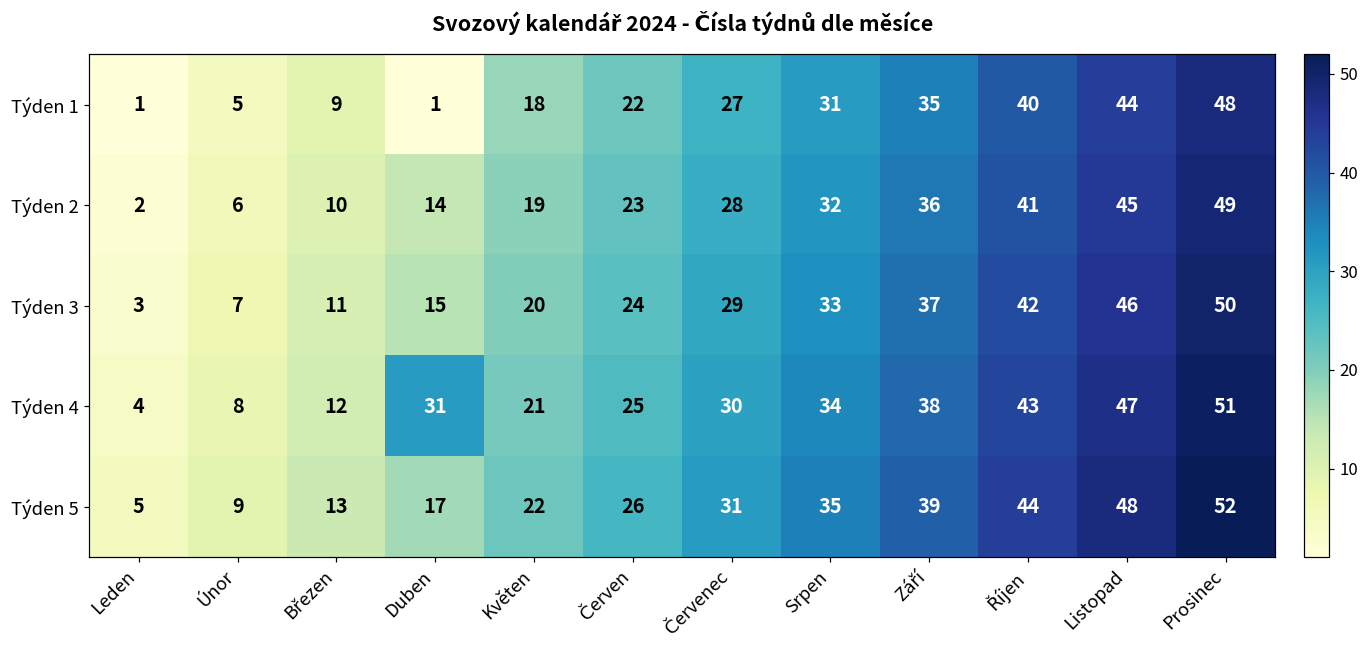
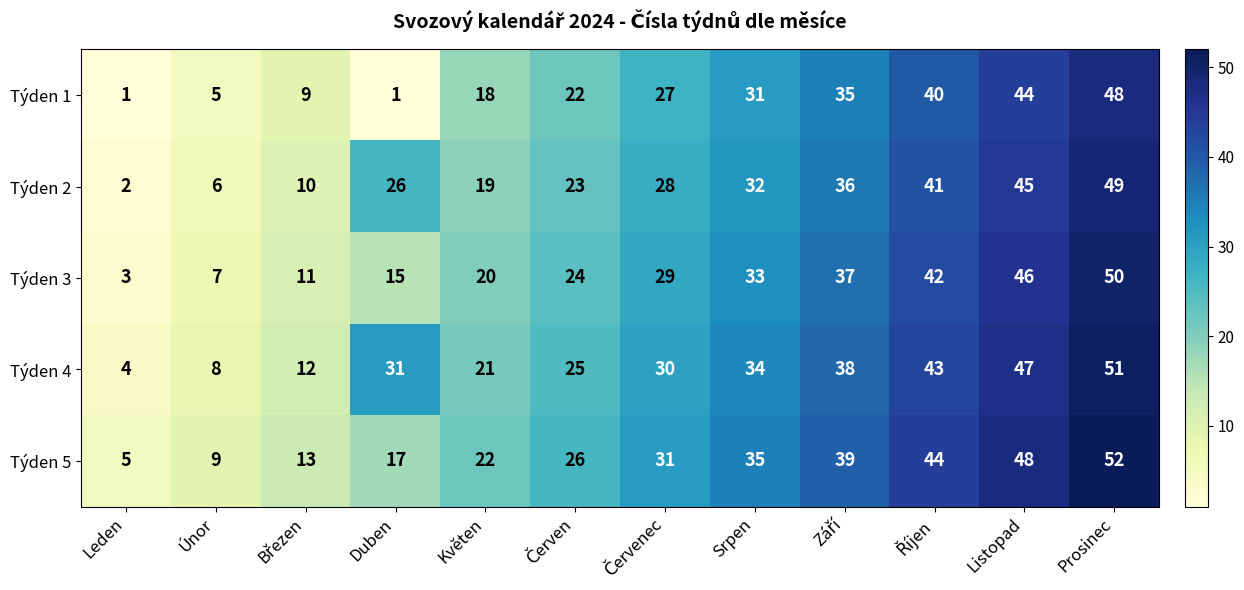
Týden 2, Duben: 14 -> 26
